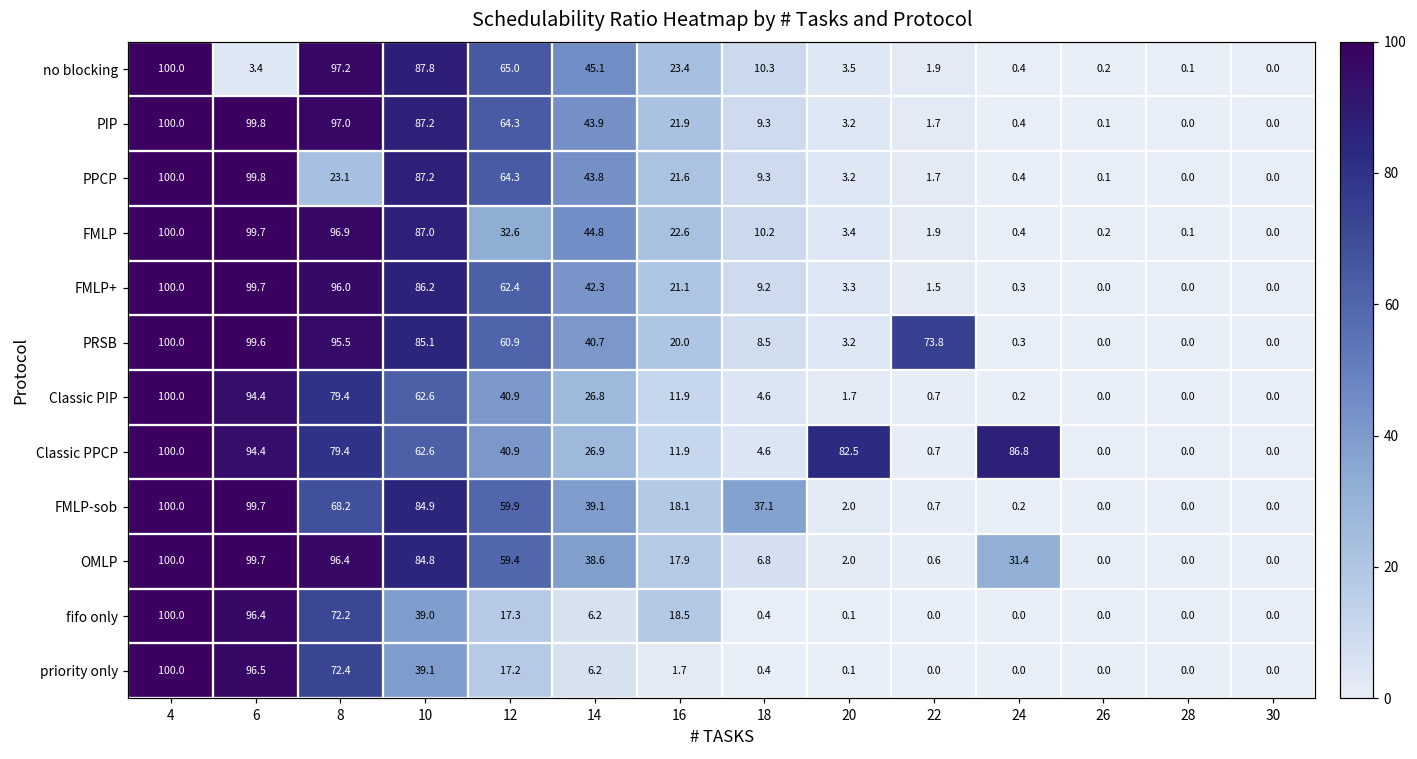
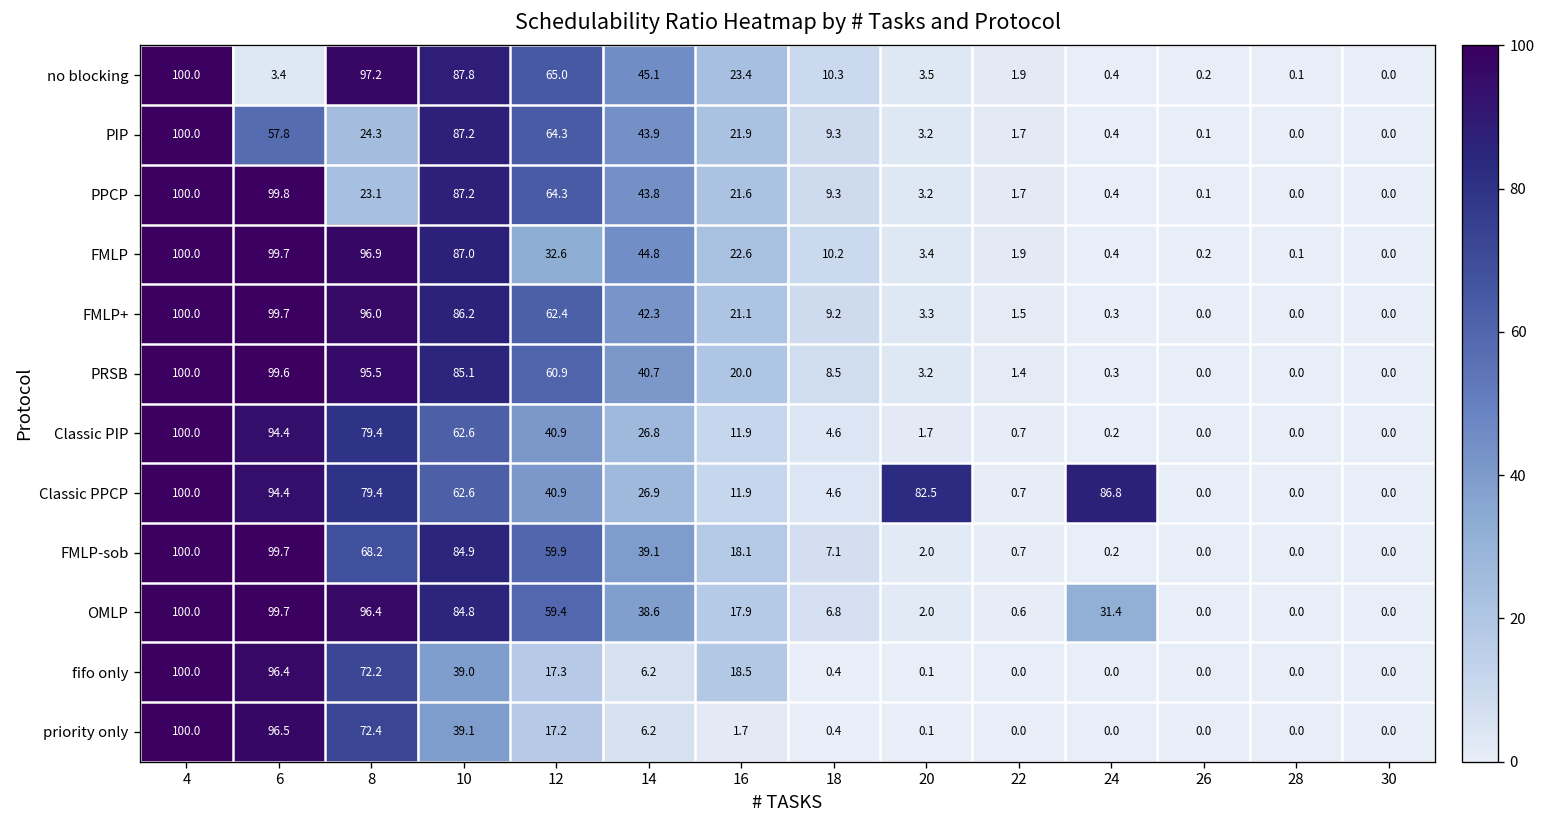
PIP, 6: 99.8 -> 57.8
PIP, 8: 97.0 -> 24.3
PRSB, 22: 73.8 -> 1.4
FMLP-sob, 18: 37.1 -> 7.1
